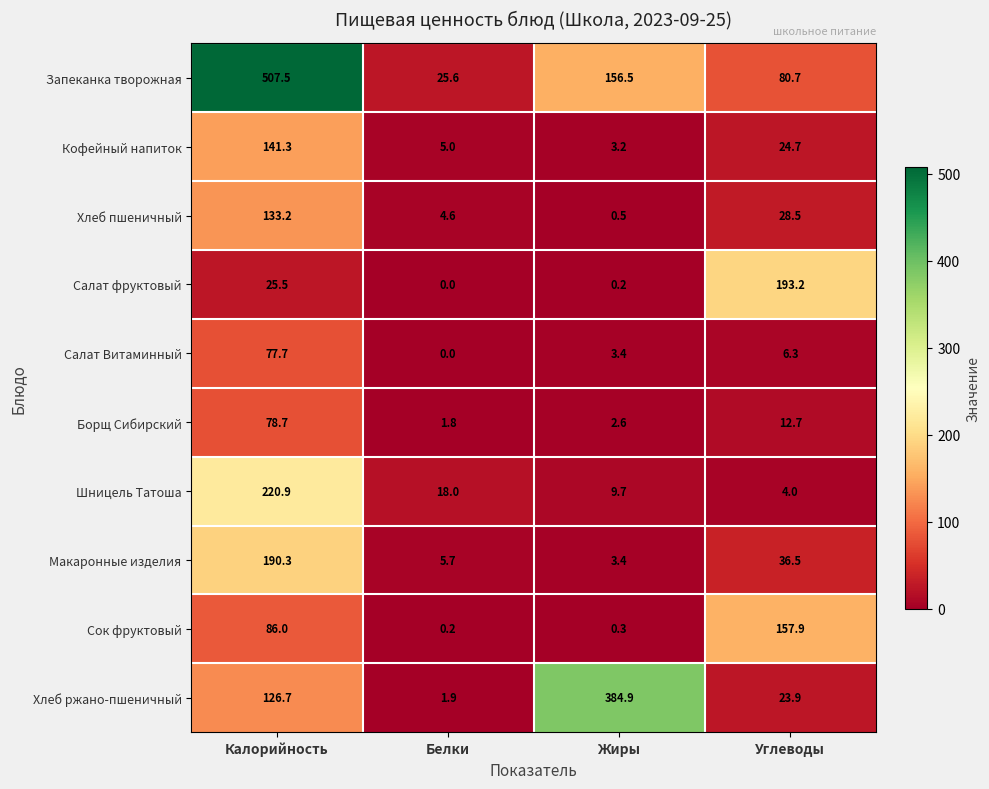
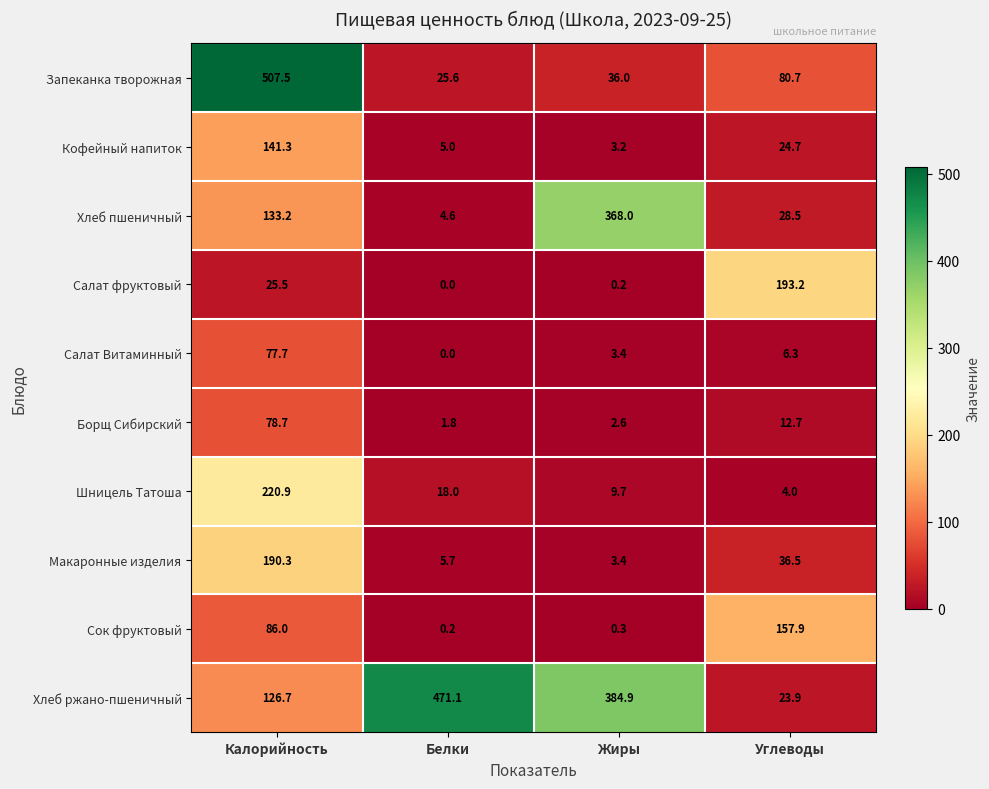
Запеканка творожная, Жиры: 156.5 -> 36.0
Хлеб пшеничный, Жиры: 0.5 -> 368.0
Хлеб ржано-пшеничный, Белки: 1.9 -> 471.1
